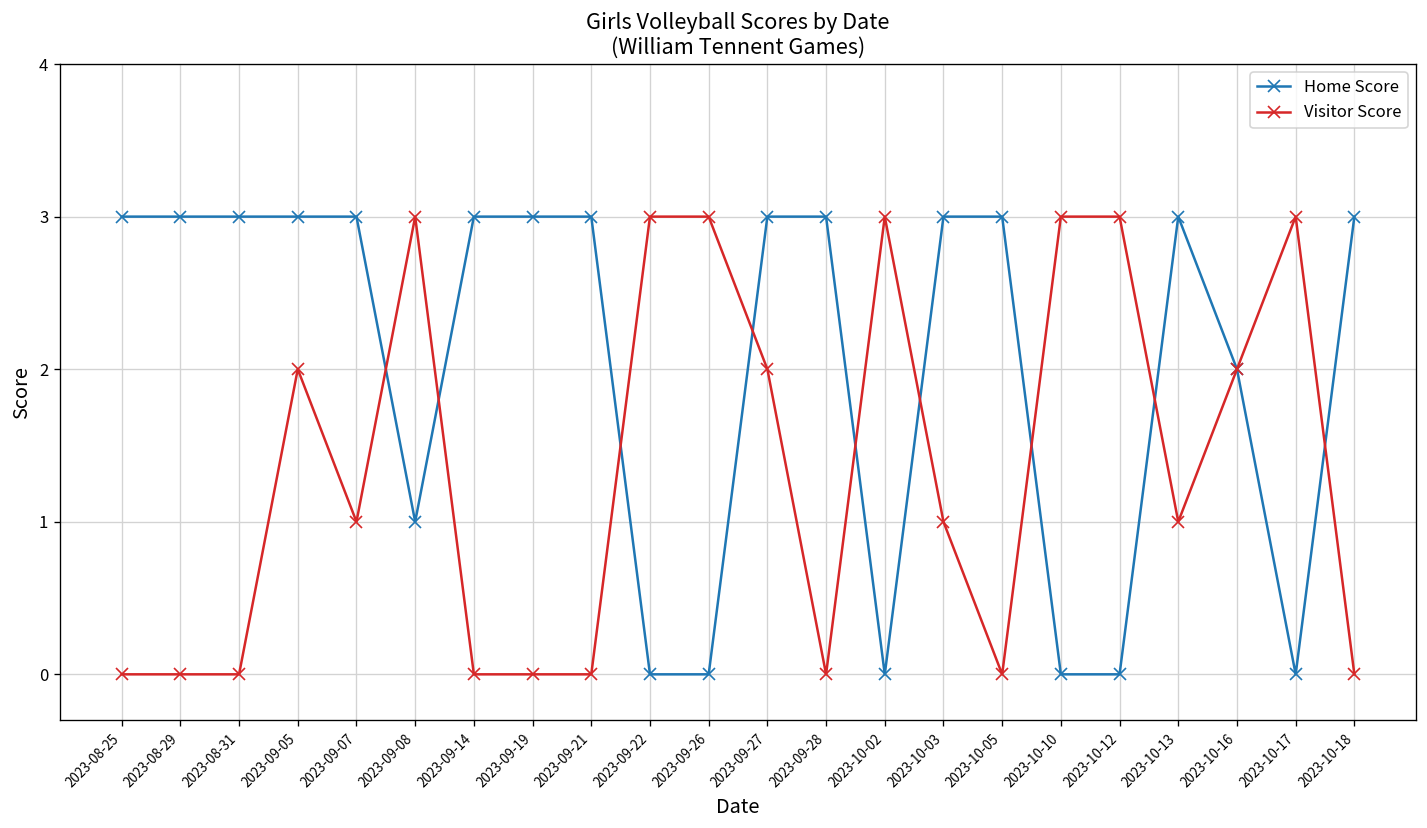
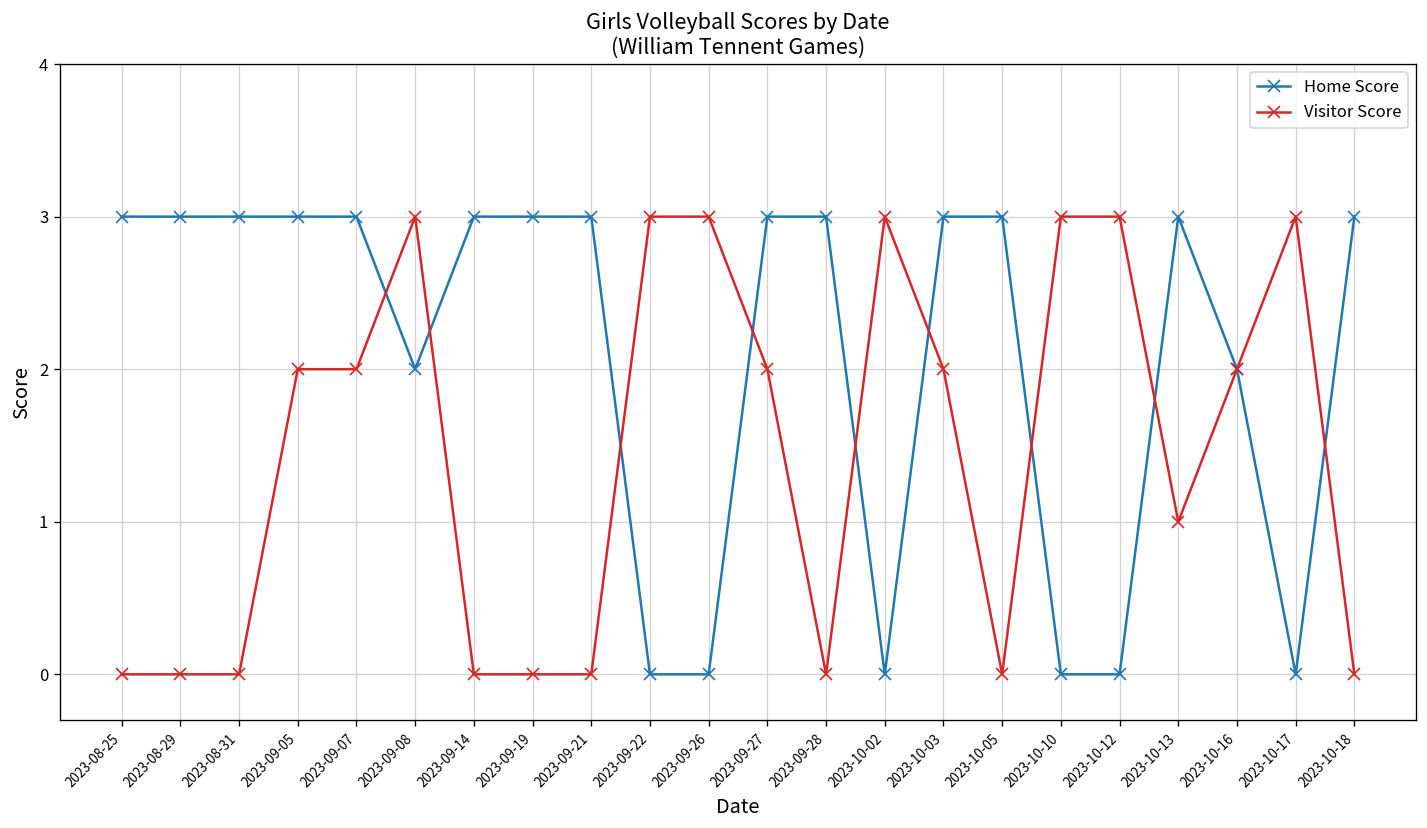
Visitor Score, 2023-09-07: 1 -> 2
Home Score, 2023-09-08: 1 -> 2
Visitor Score, 2023-10-03: 1 -> 2
